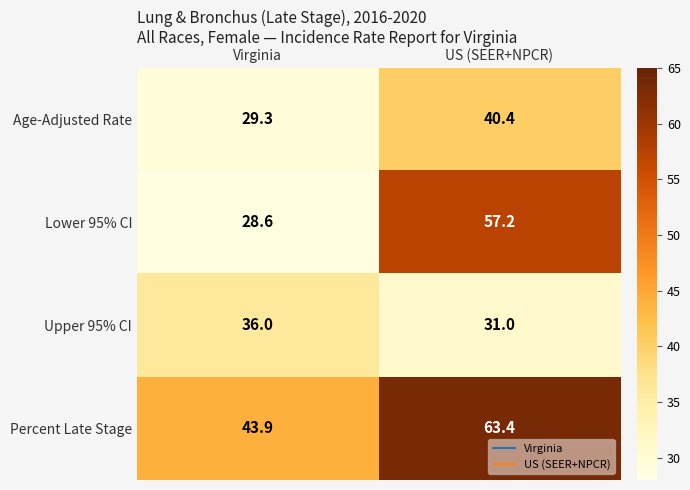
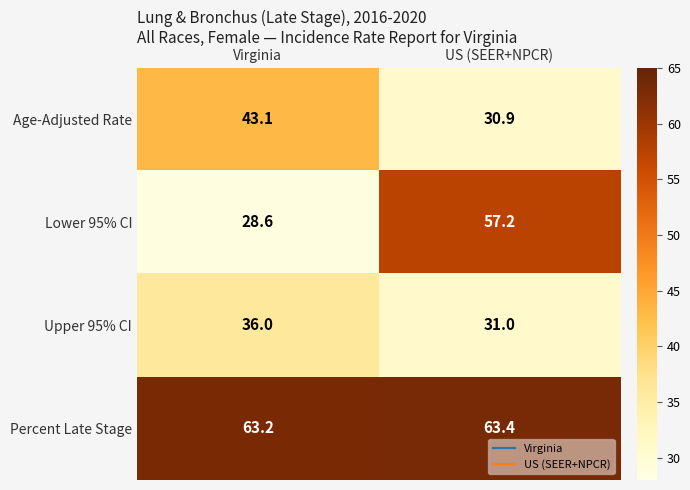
Age-Adjusted Rate, Virginia: 29.3 -> 43.1
Age-Adjusted Rate, US (SEER+NPCR): 40.4 -> 30.9
Percent Late Stage, Virginia: 43.9 -> 63.2
